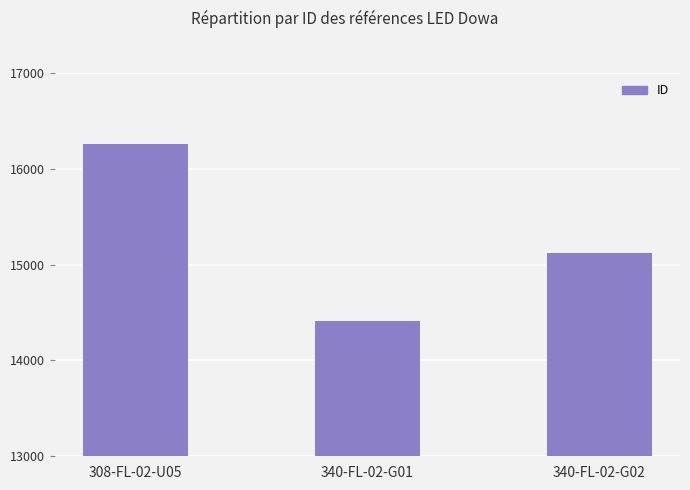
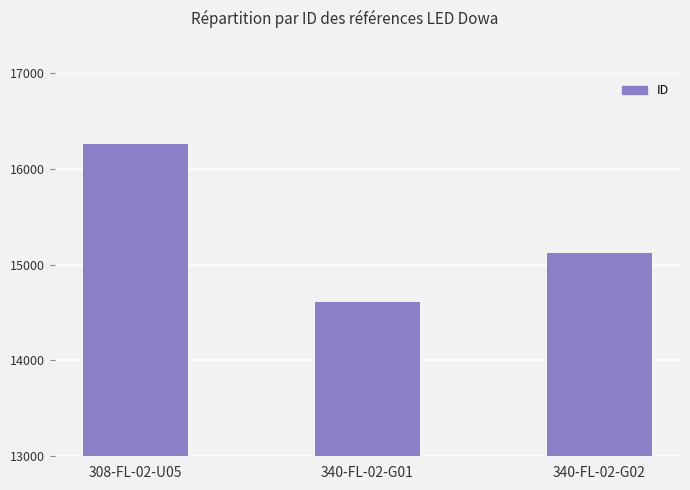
340-FL-02-G01: 14400 -> 14600
